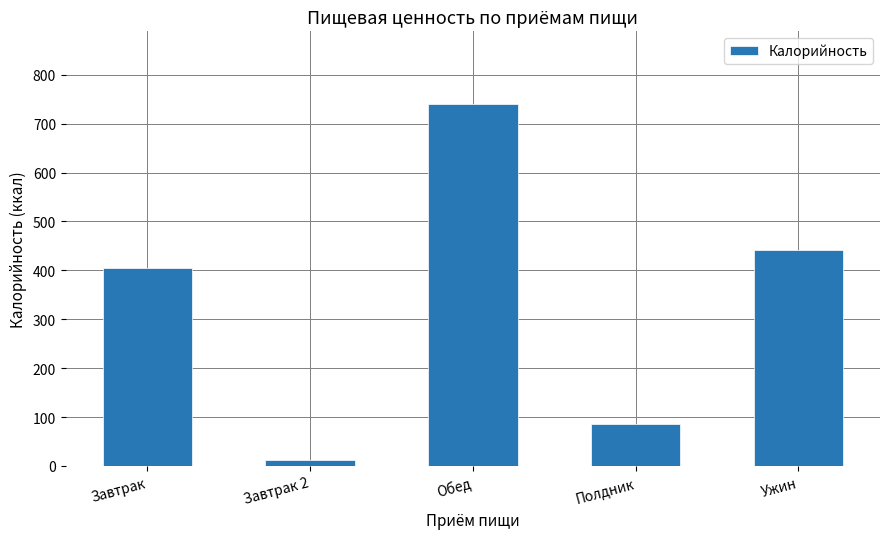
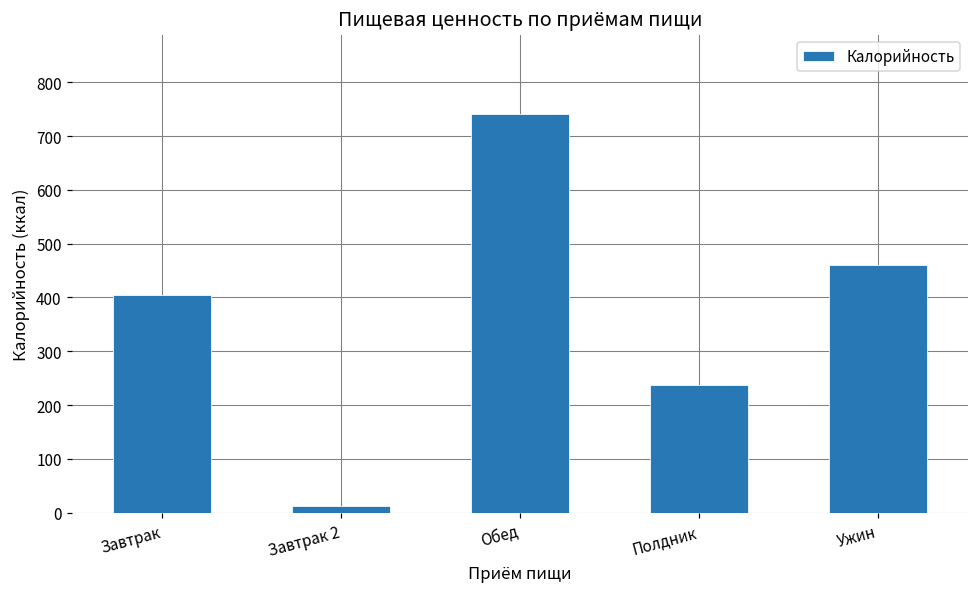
Полдник: 90 -> 240
Ужин: 440 -> 460
